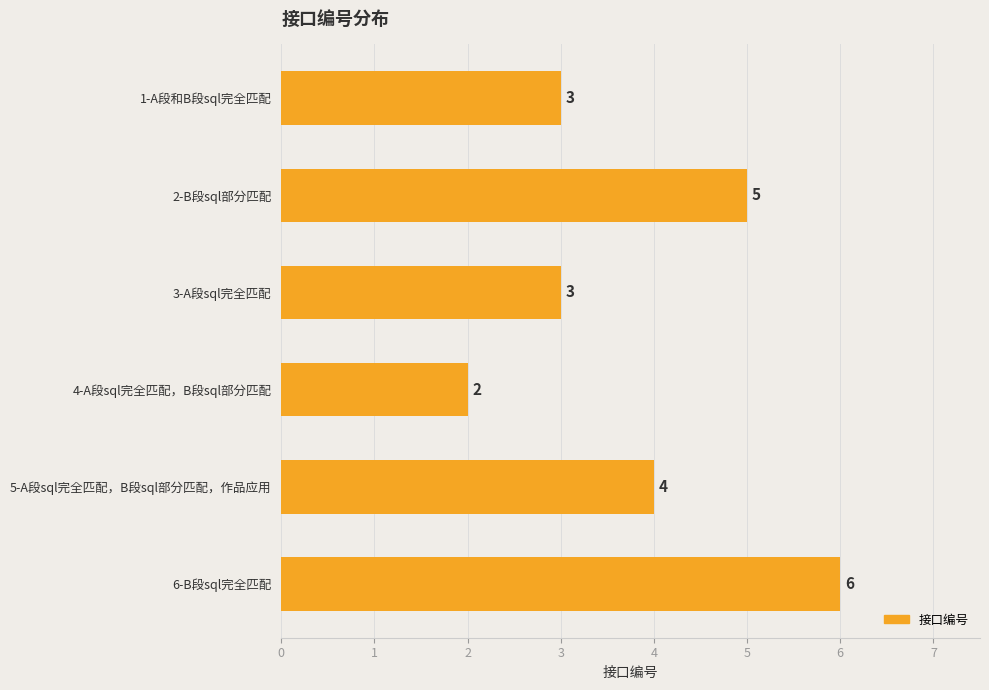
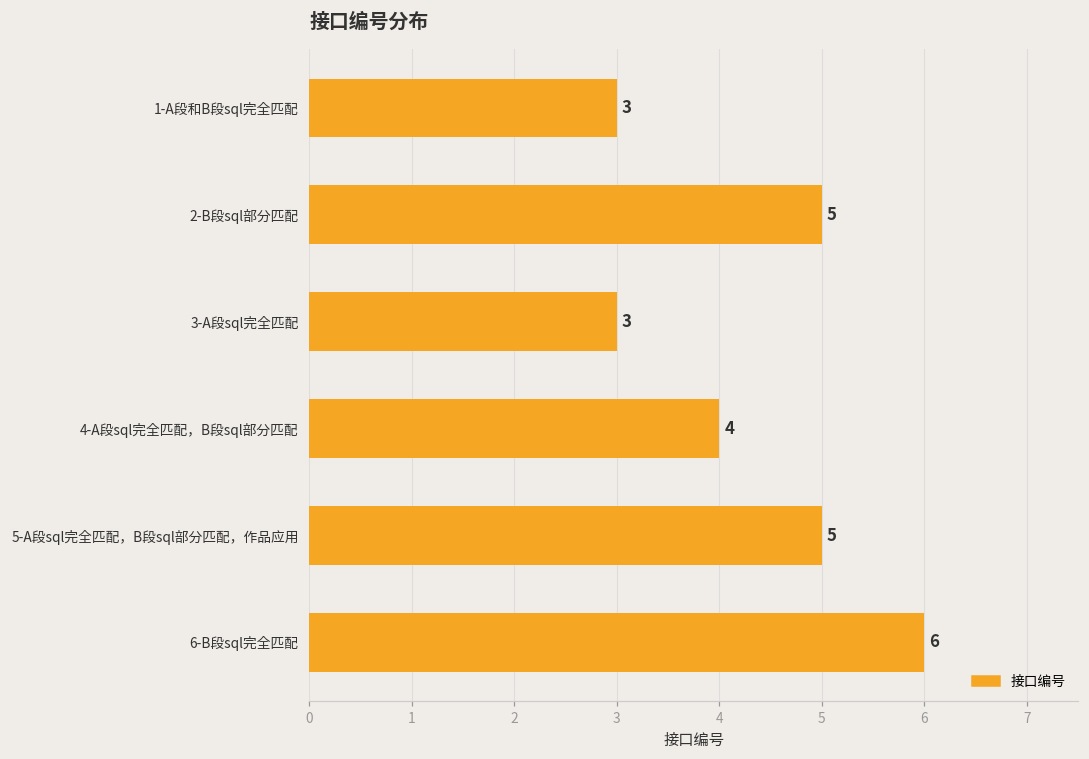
4-A段sql完全匹配，B段sql部分匹配: 2 -> 4
5-A段sql完全匹配，B段sql部分匹配，作品应用: 4 -> 5
